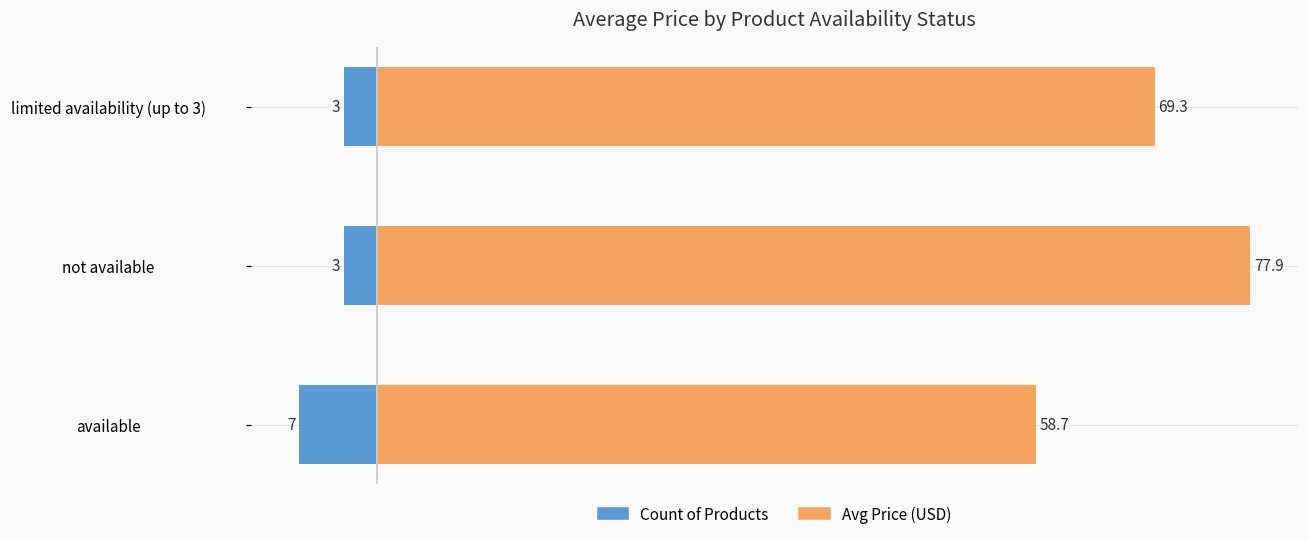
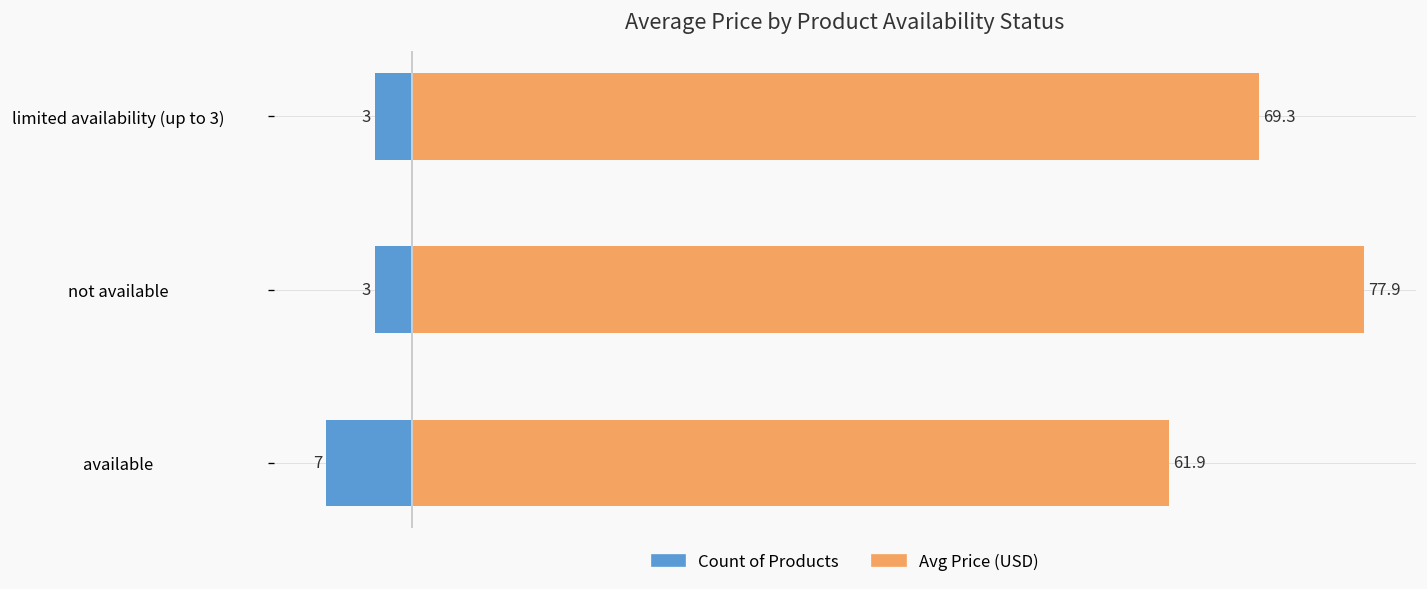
Avg Price (USD), available: 58.7 -> 61.9
